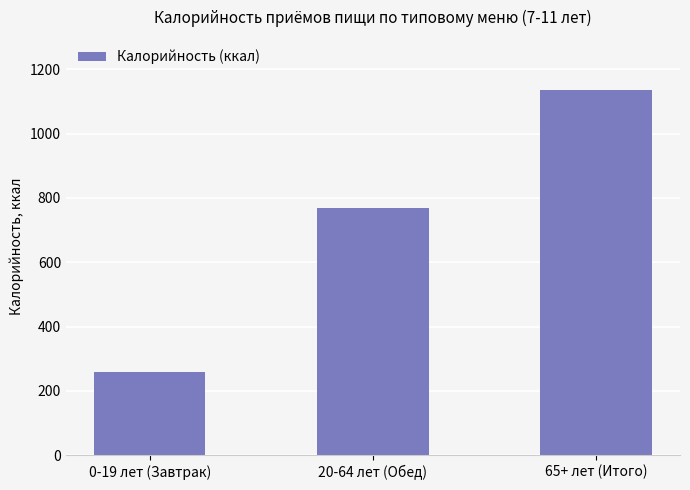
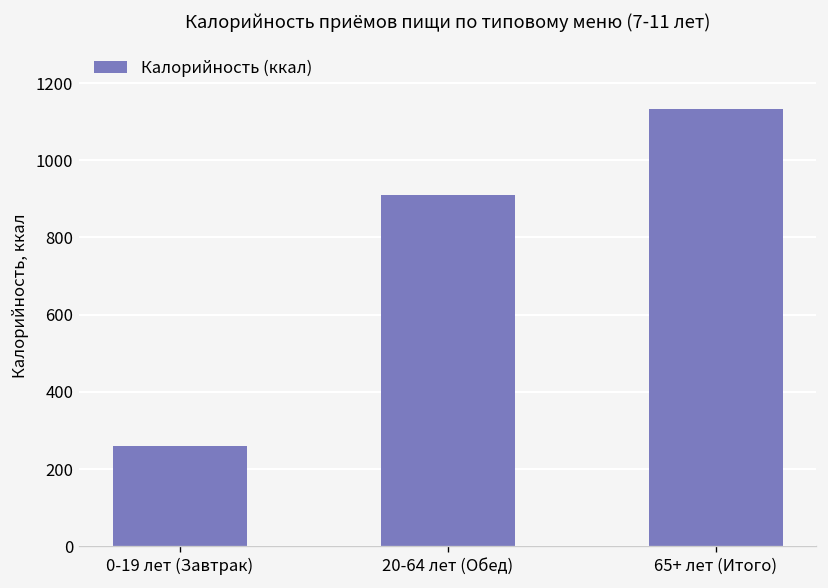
20-64 лет (Обед): 770 -> 910
